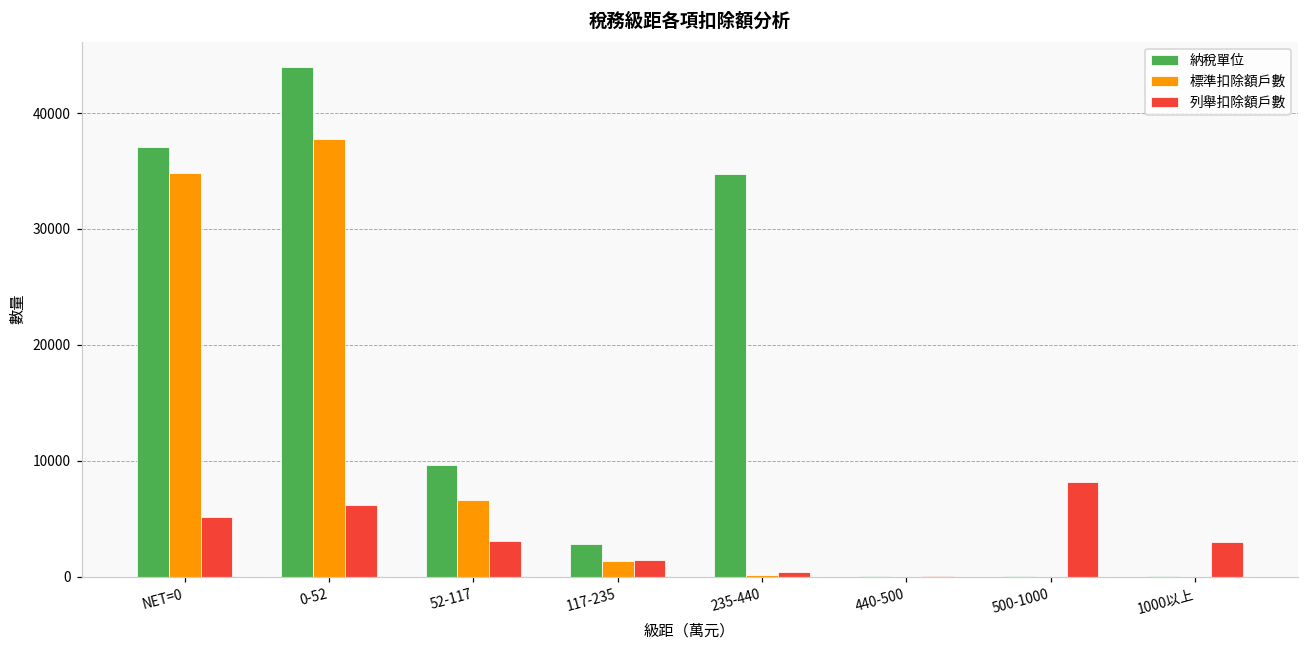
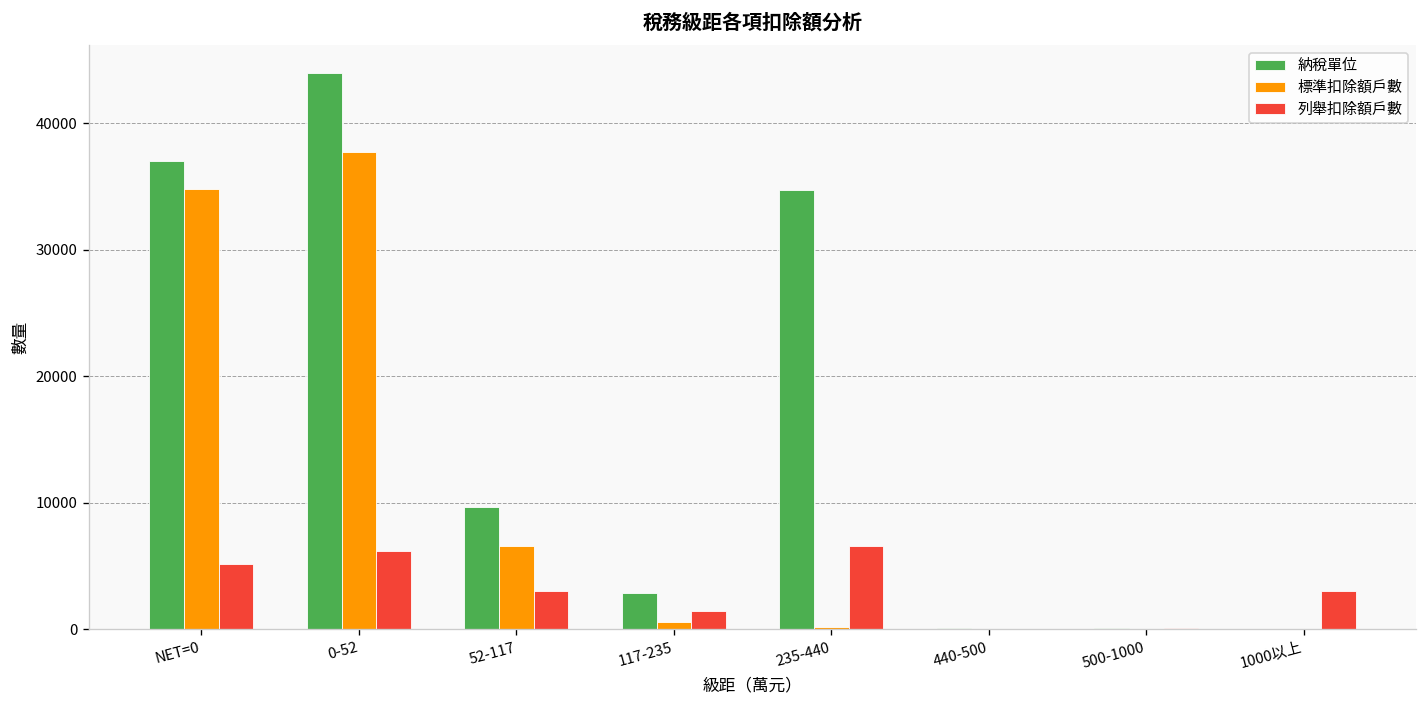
標準扣除額戶數, 117-235: 1400 -> 600
列舉扣除額戶數, 235-440: 400 -> 6600
列舉扣除額戶數, 500-1000: 8200 -> 100
